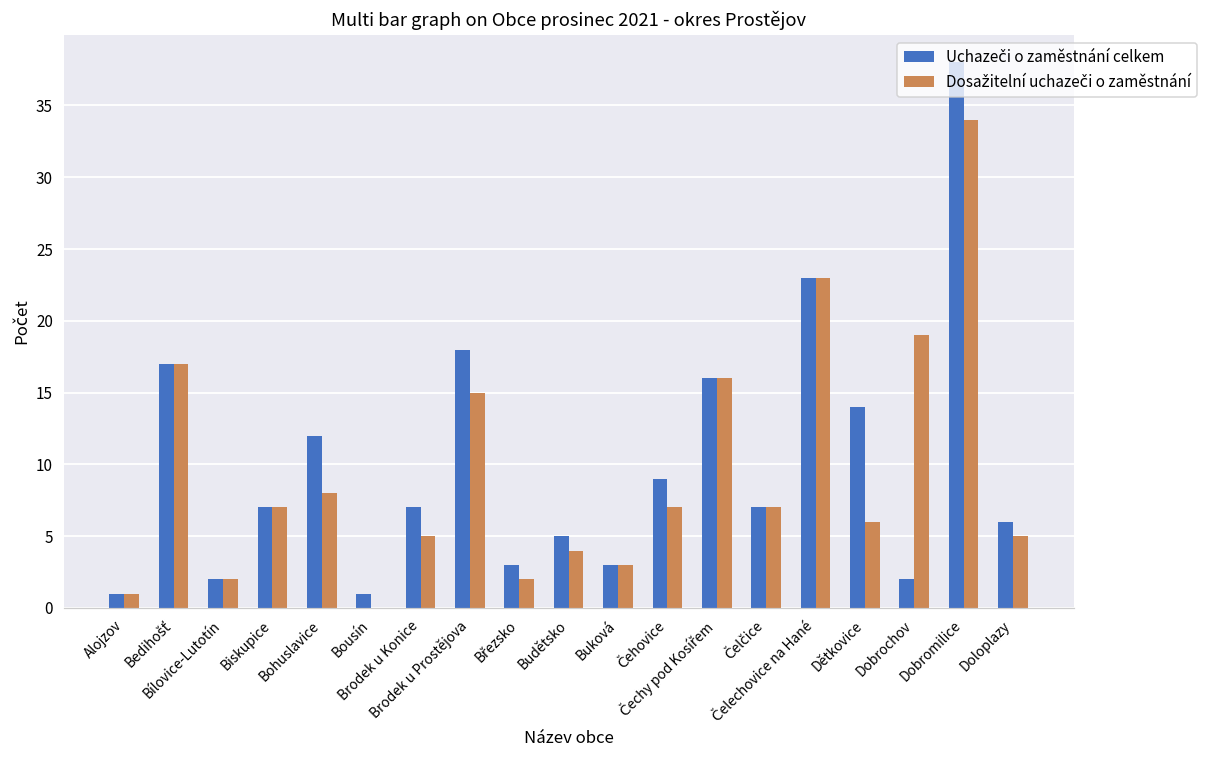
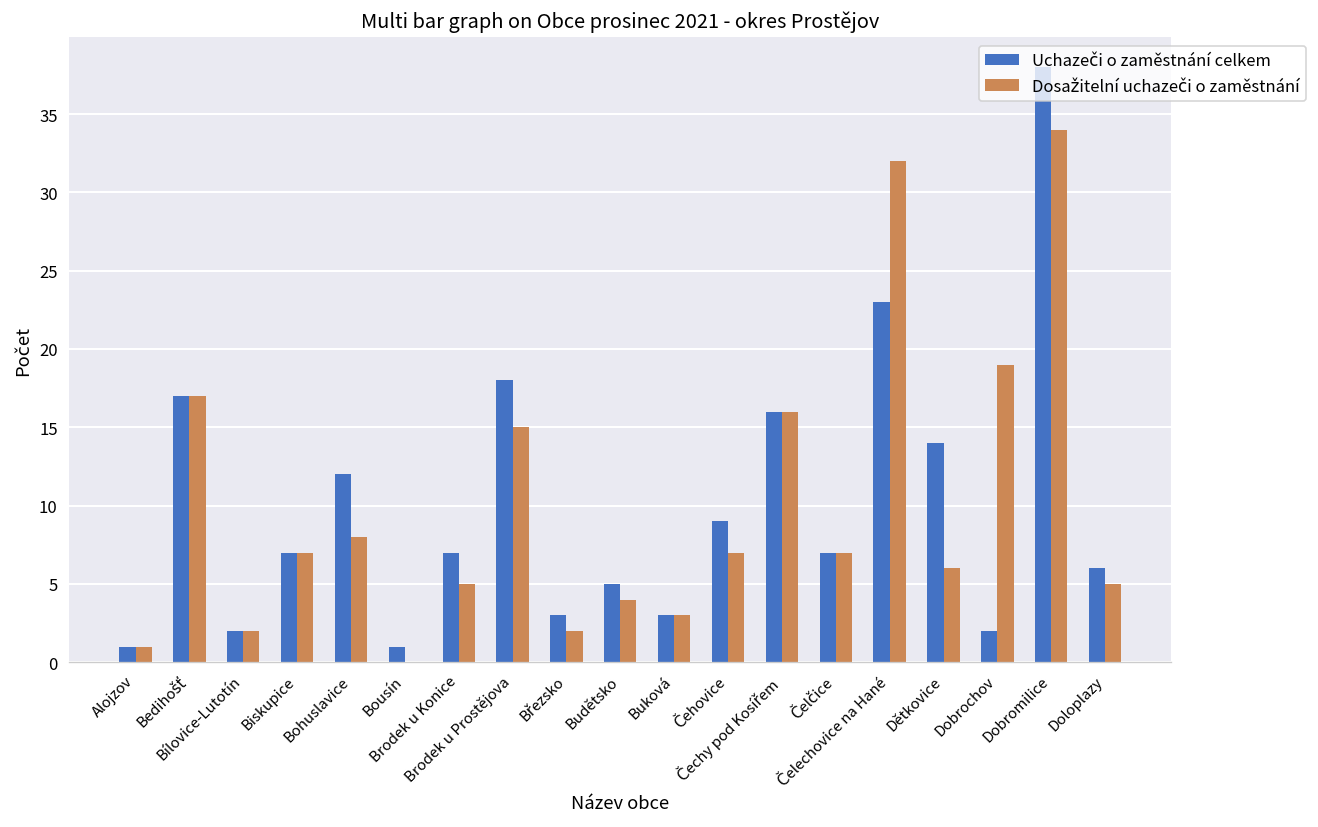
Dosažitelní uchazeči o zaměstnání, Čelechovice na Hané: 23 -> 32
